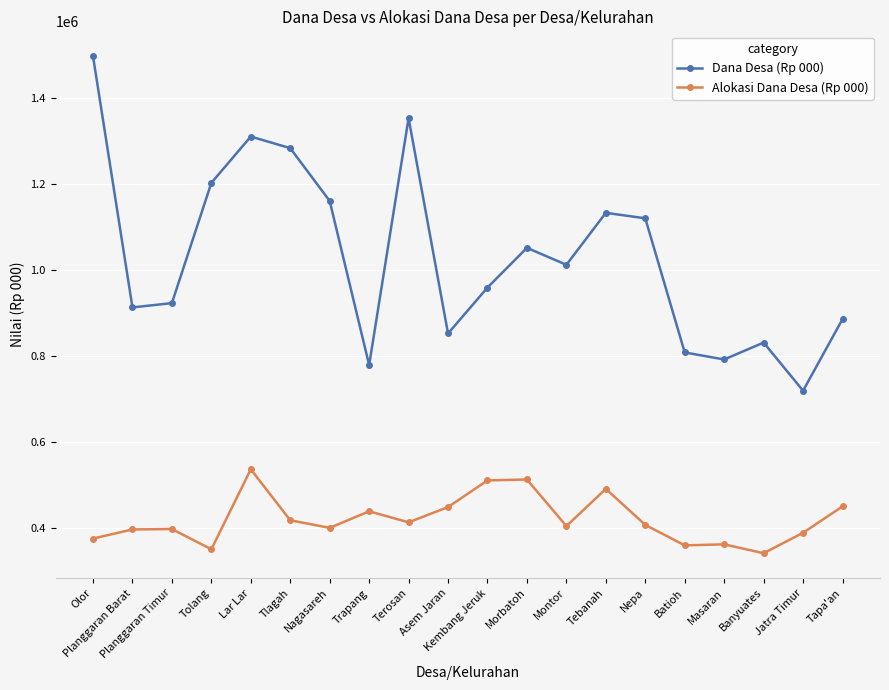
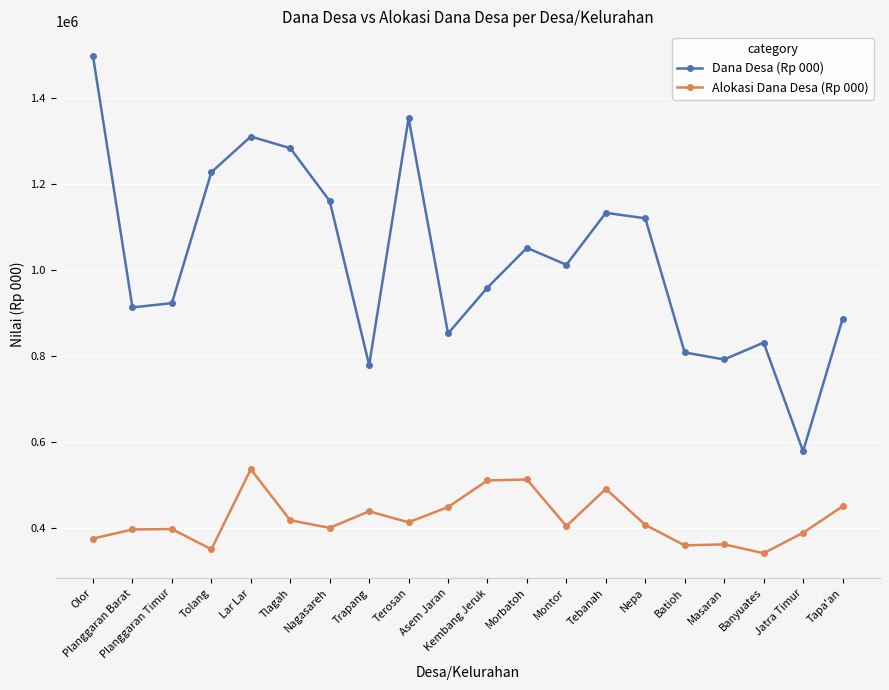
Dana Desa (Rp 000), Tolang: 1200000 -> 1230000
Dana Desa (Rp 000), Jatra Timur: 720000 -> 580000
